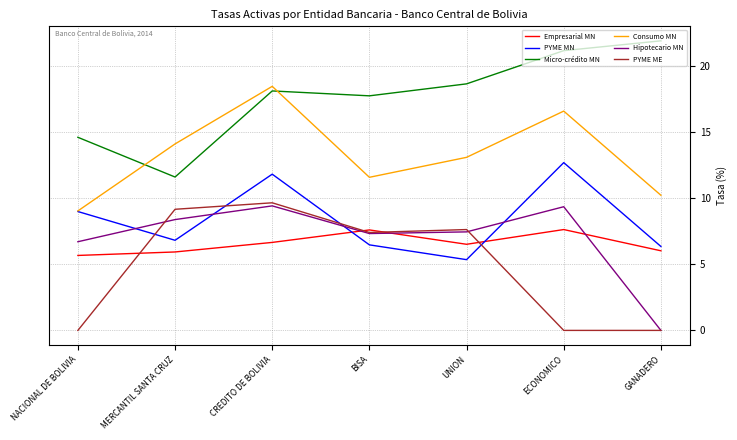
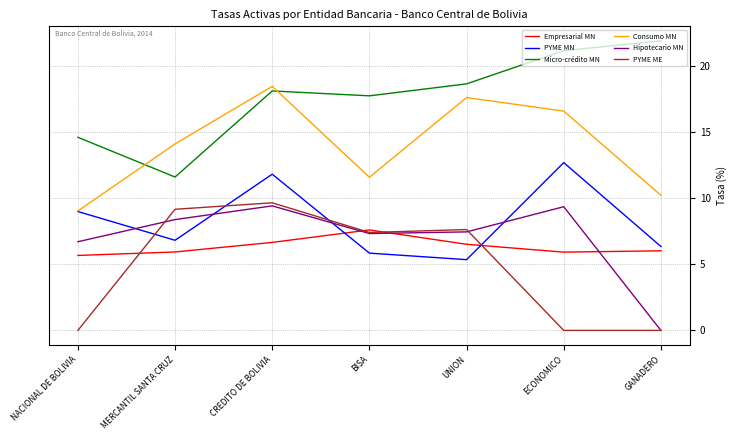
PYME MN, BISA: 6.5 -> 5.9
Consumo MN, UNION: 13.1 -> 17.6
Empresarial MN, ECONOMICO: 7.6 -> 5.9
